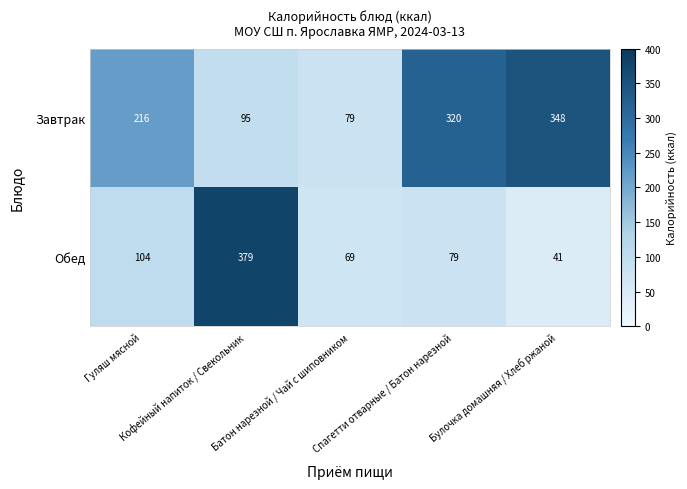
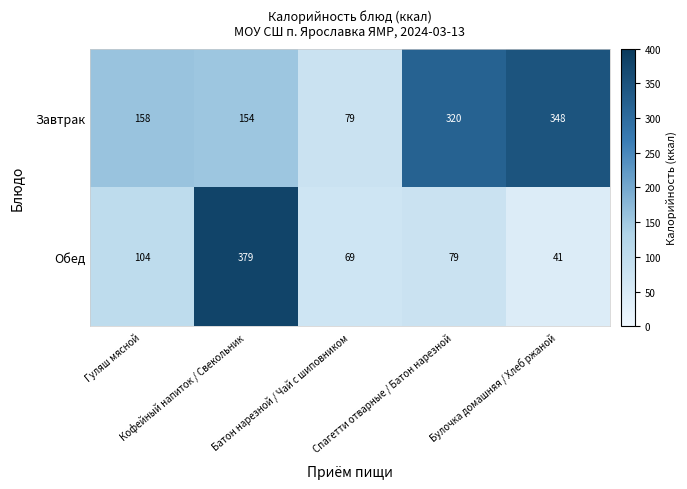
Завтрак, Гуляш мясной: 216 -> 158
Завтрак, Кофейный напиток / Свекольник: 95 -> 154
